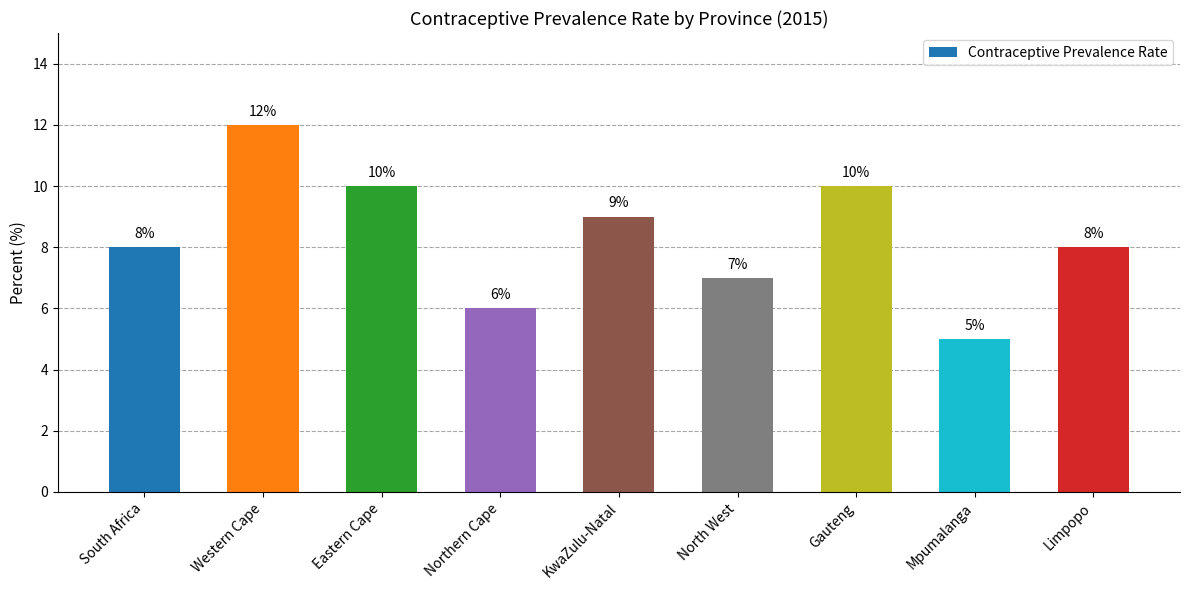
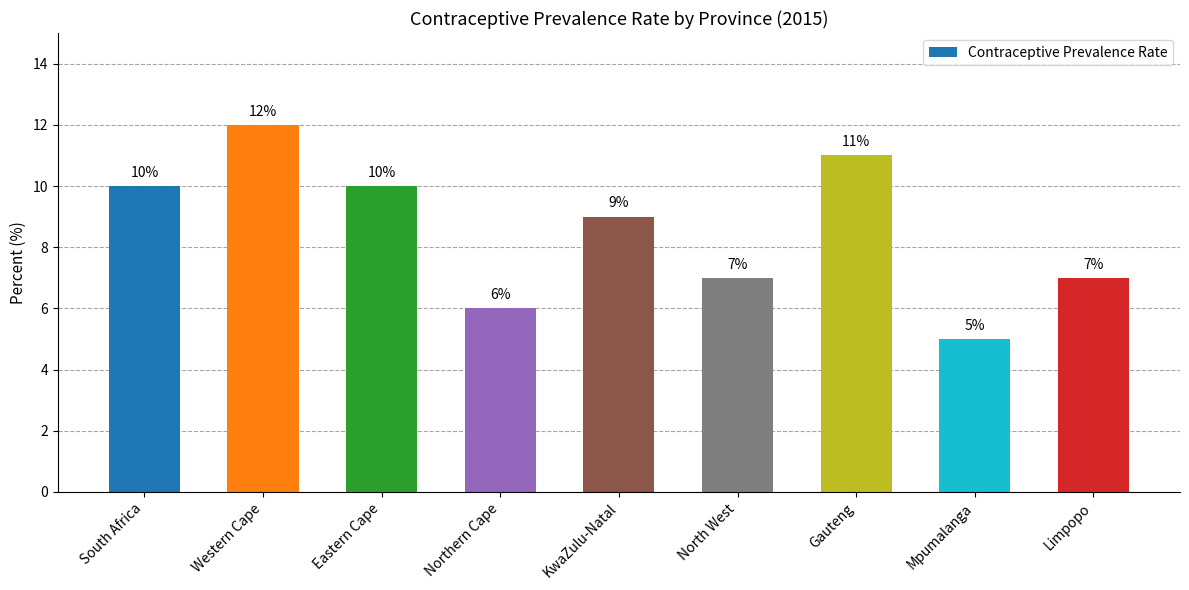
South Africa: 8% -> 10%
Gauteng: 10% -> 11%
Limpopo: 8% -> 7%
